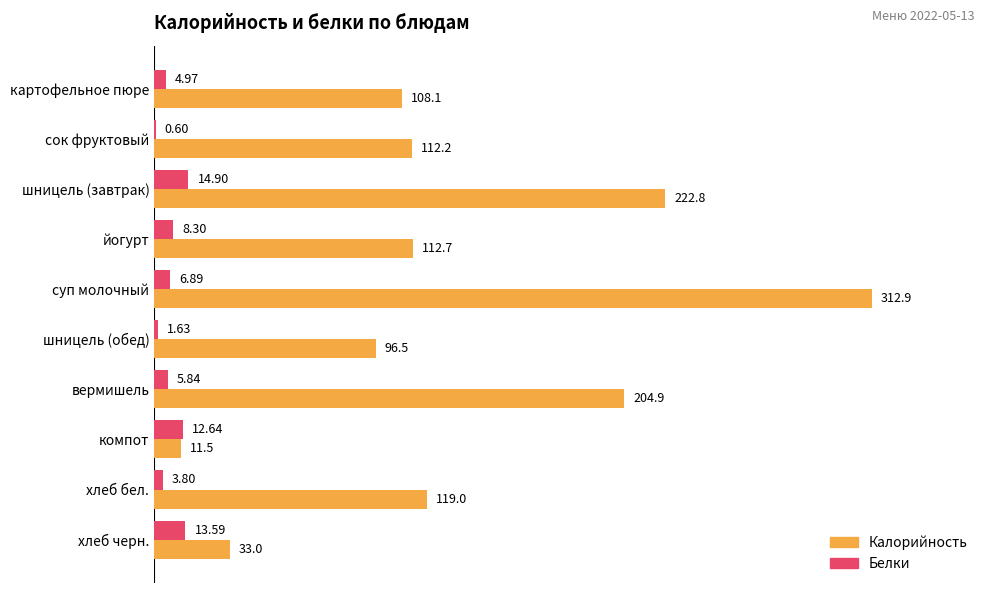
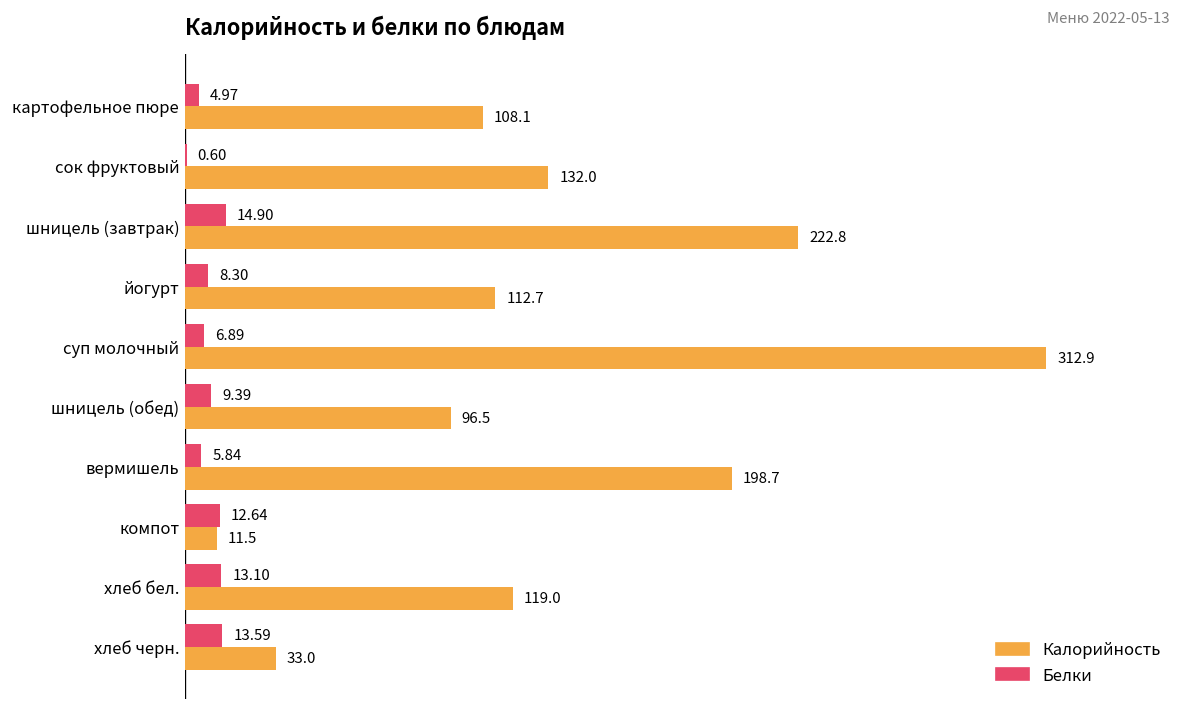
Калорийность, сок фруктовый: 112.2 -> 132.0
Белки, шницель (обед): 1.63 -> 9.39
Калорийность, вермишель: 204.9 -> 198.7
Белки, хлеб бел.: 3.80 -> 13.10
